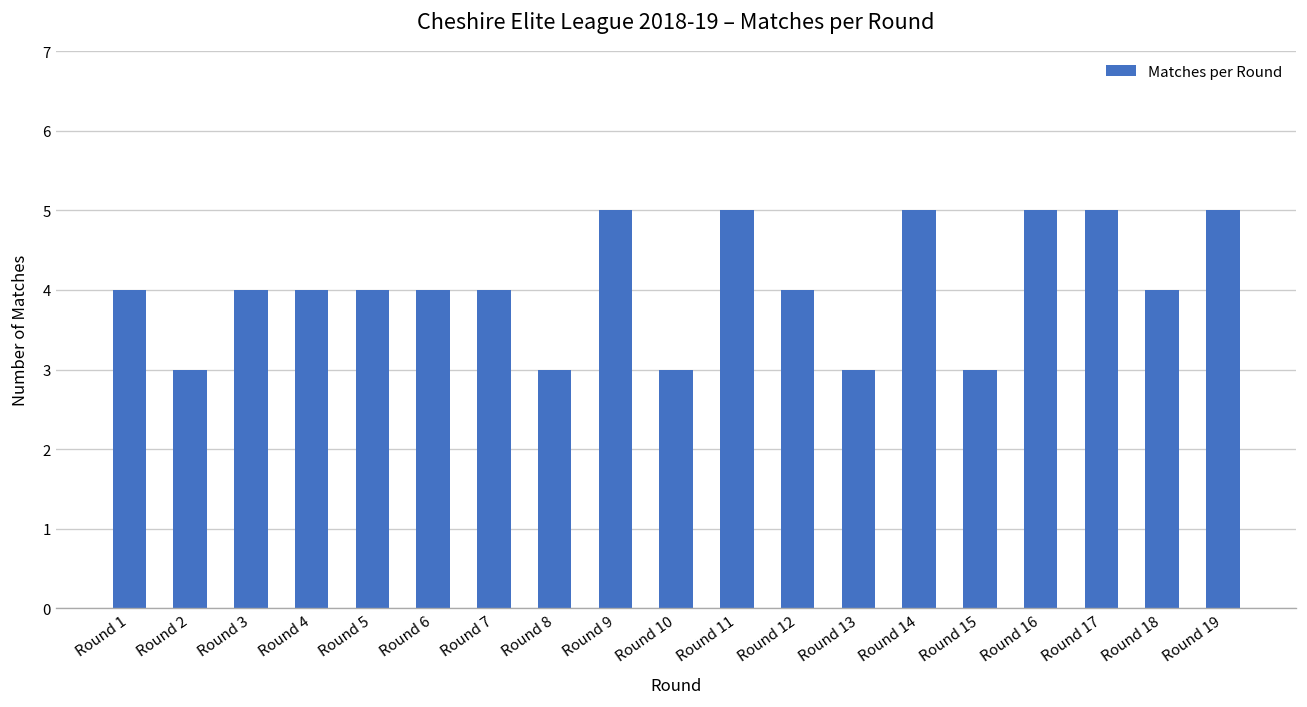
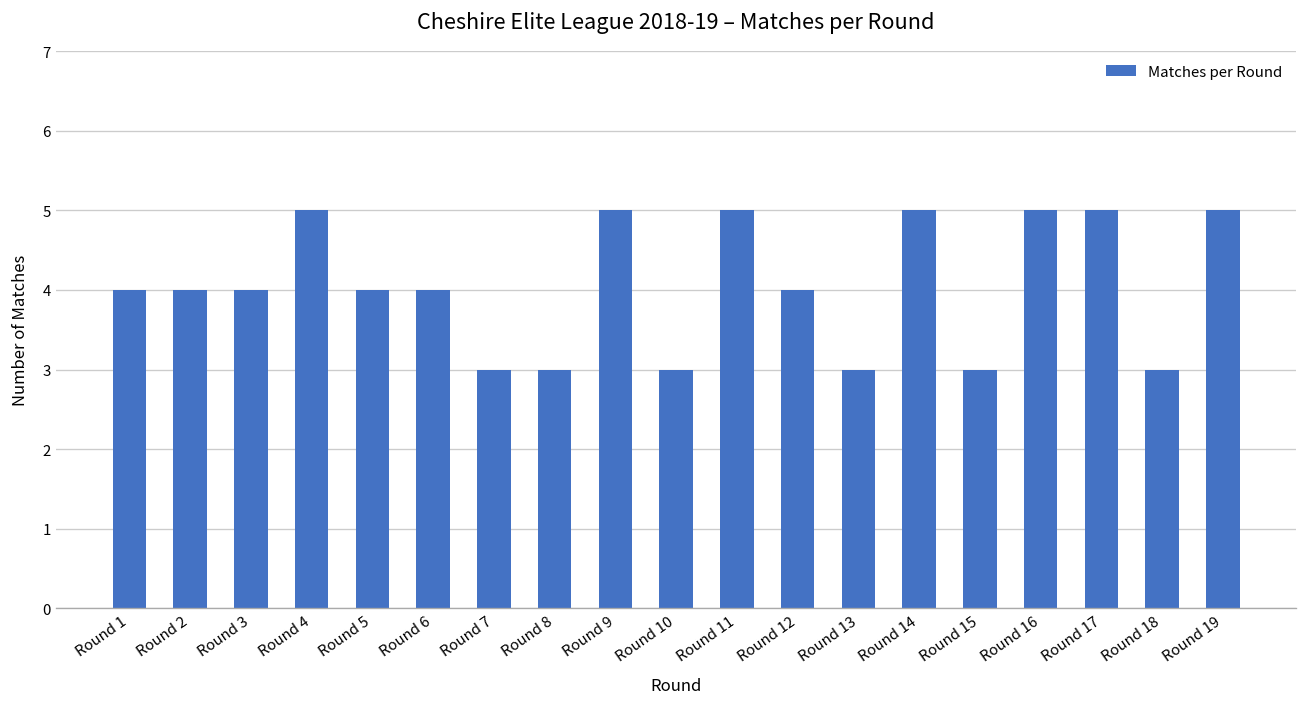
Round 2: 3 -> 4
Round 4: 4 -> 5
Round 7: 4 -> 3
Round 18: 4 -> 3
